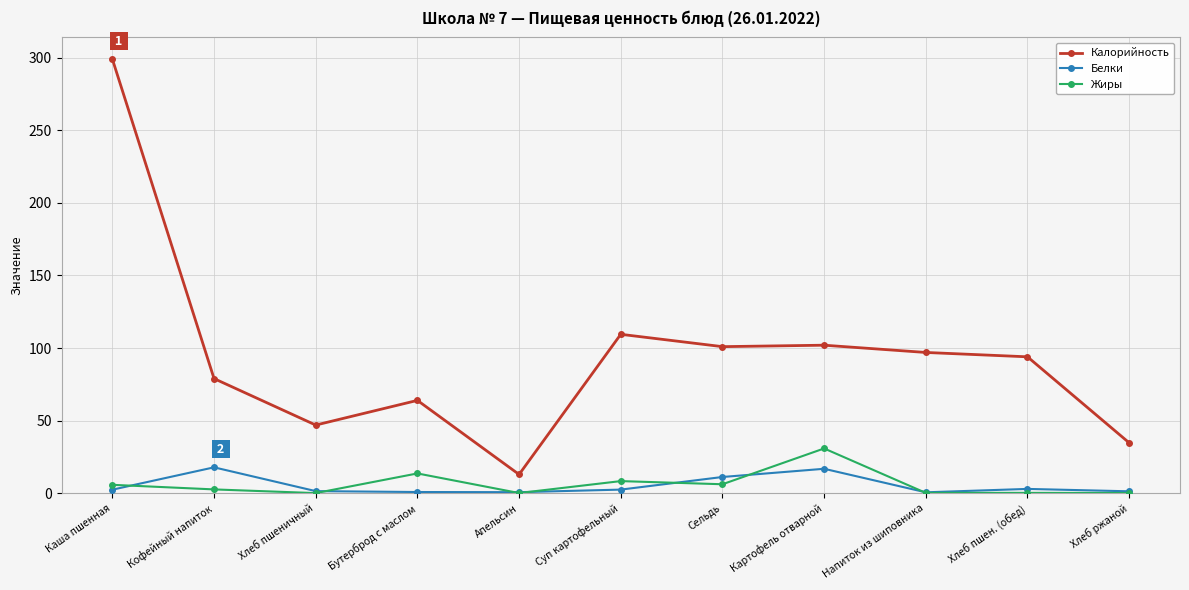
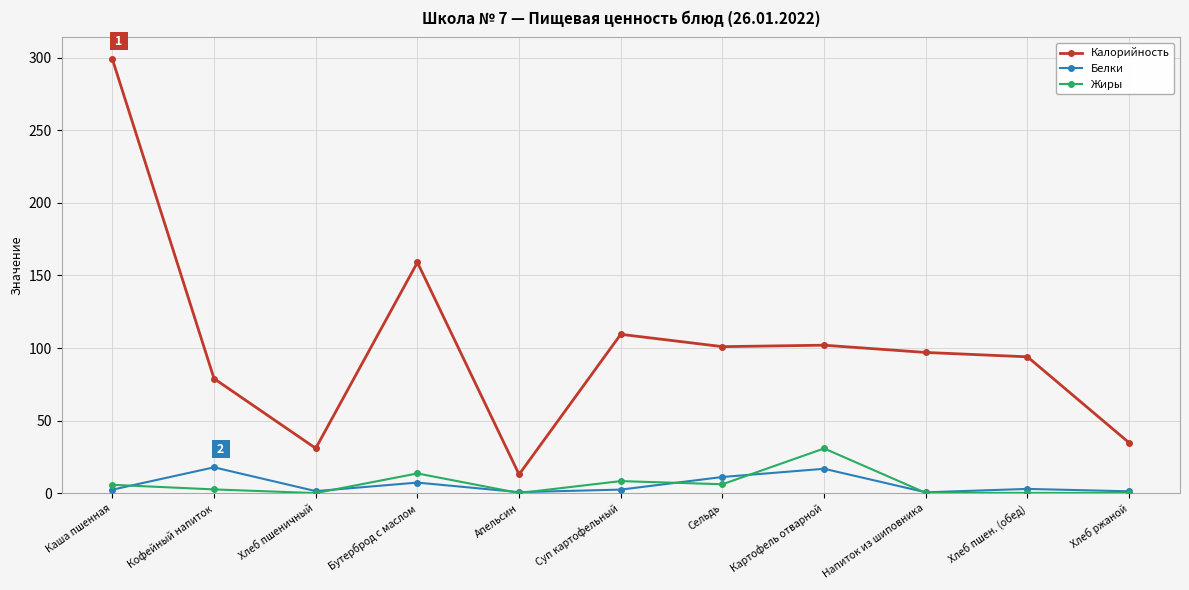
Калорийность, Хлеб пшеничный: 47 -> 31
Калорийность, Бутерброд с маслом: 64 -> 159
Белки, Бутерброд с маслом: 1 -> 7
